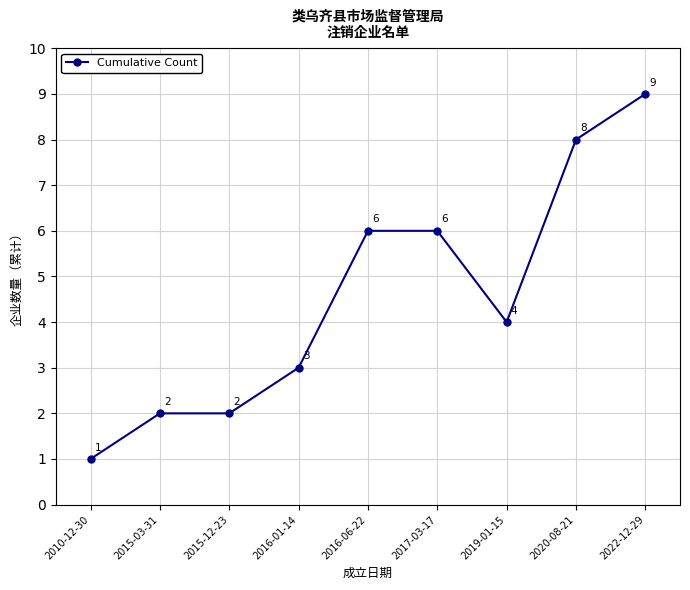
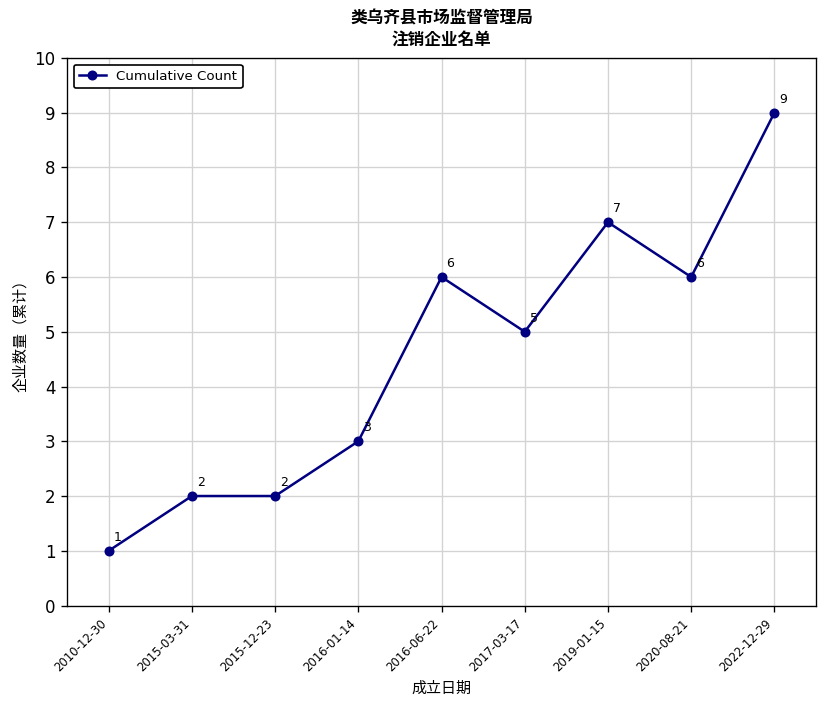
2017-03-17: 6 -> 5
2019-01-15: 4 -> 7
2020-08-21: 8 -> 6
